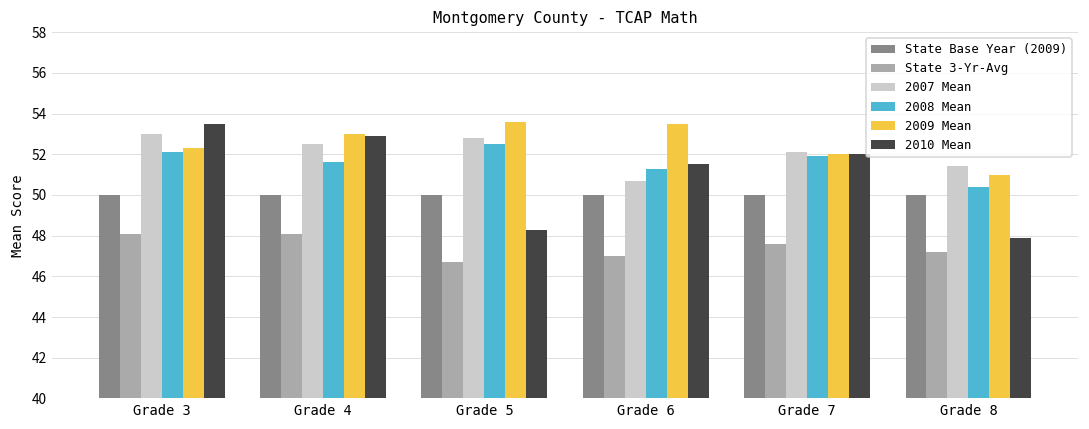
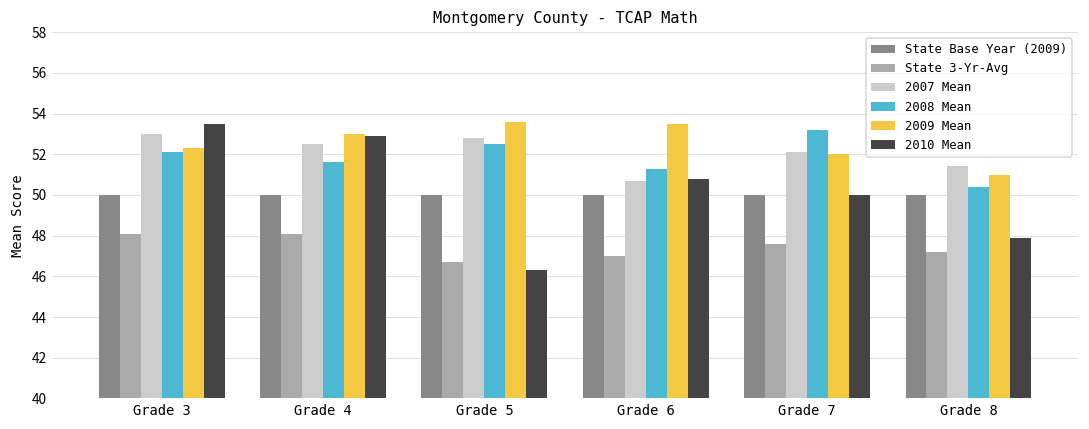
2010 Mean, Grade 5: 48.3 -> 46.3
2010 Mean, Grade 6: 51.5 -> 50.8
2008 Mean, Grade 7: 51.9 -> 53.2
2010 Mean, Grade 7: 52 -> 50
